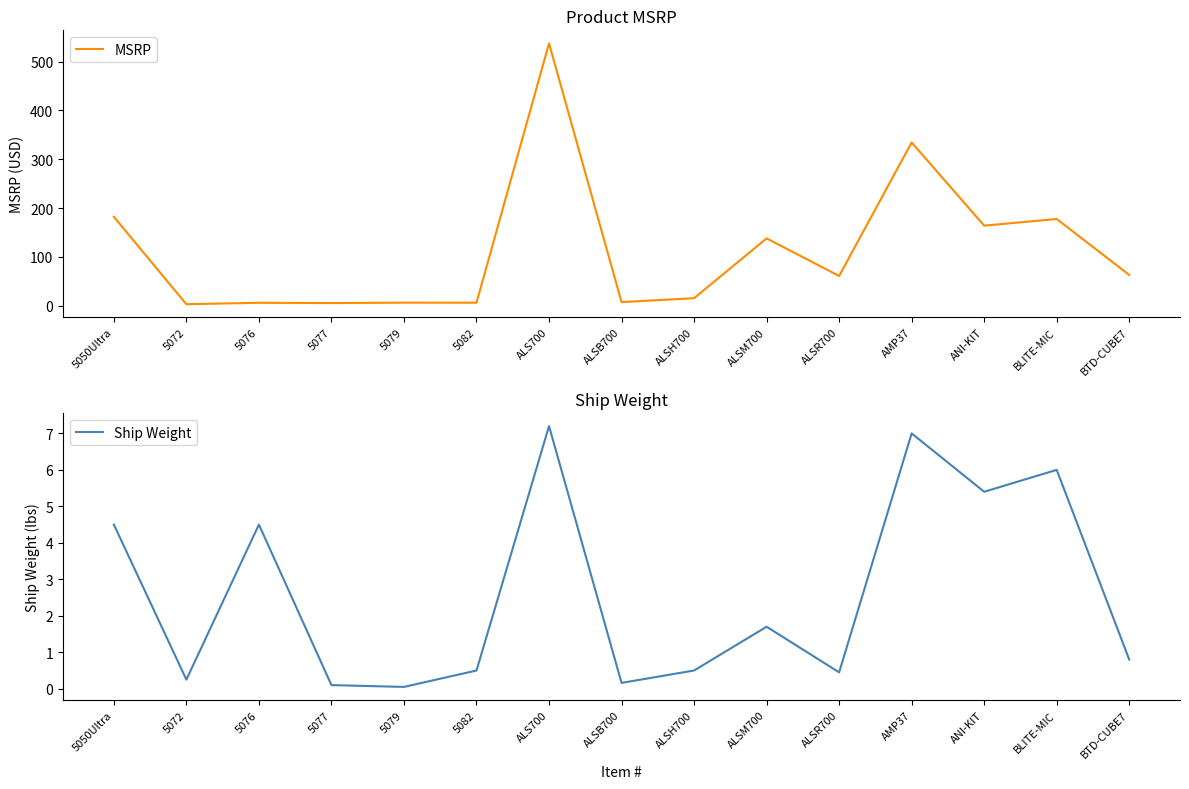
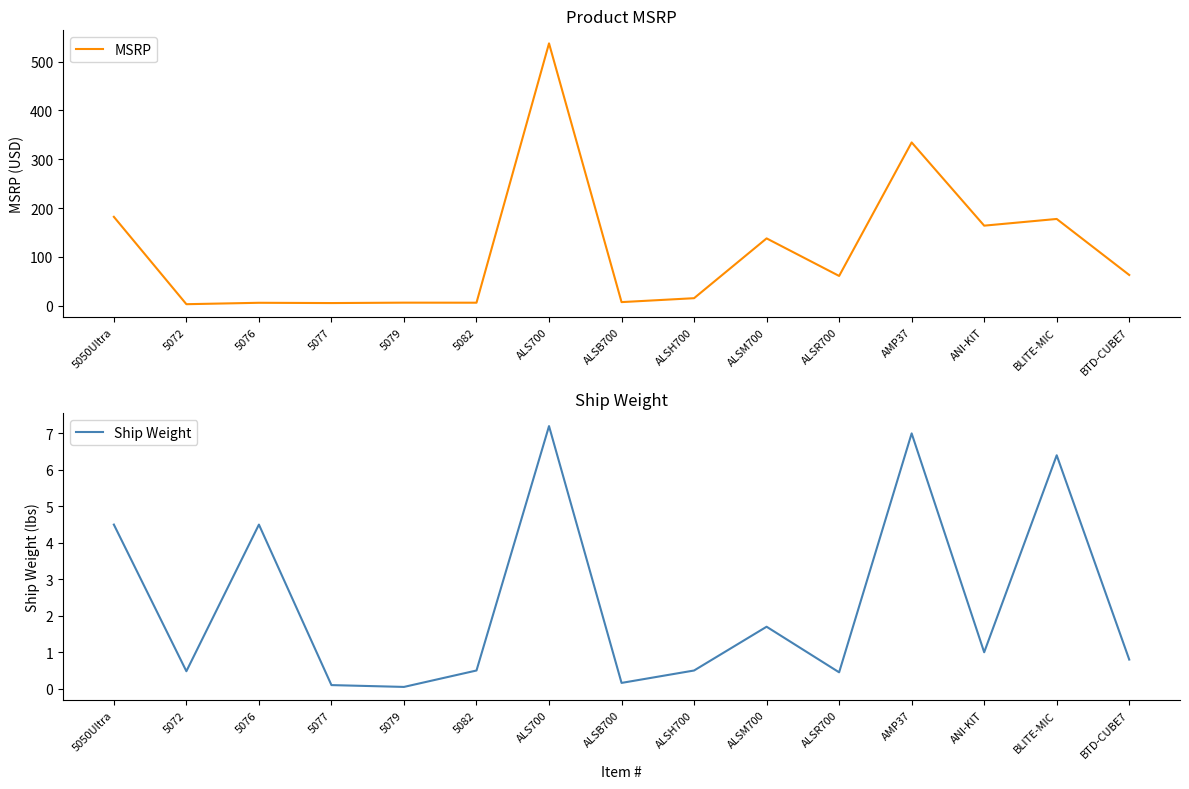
Ship Weight, 5072: 0.3 -> 0.5
Ship Weight, ANI-KIT: 5.4 -> 1.0
Ship Weight, BLITE-MIC: 6.0 -> 6.4
